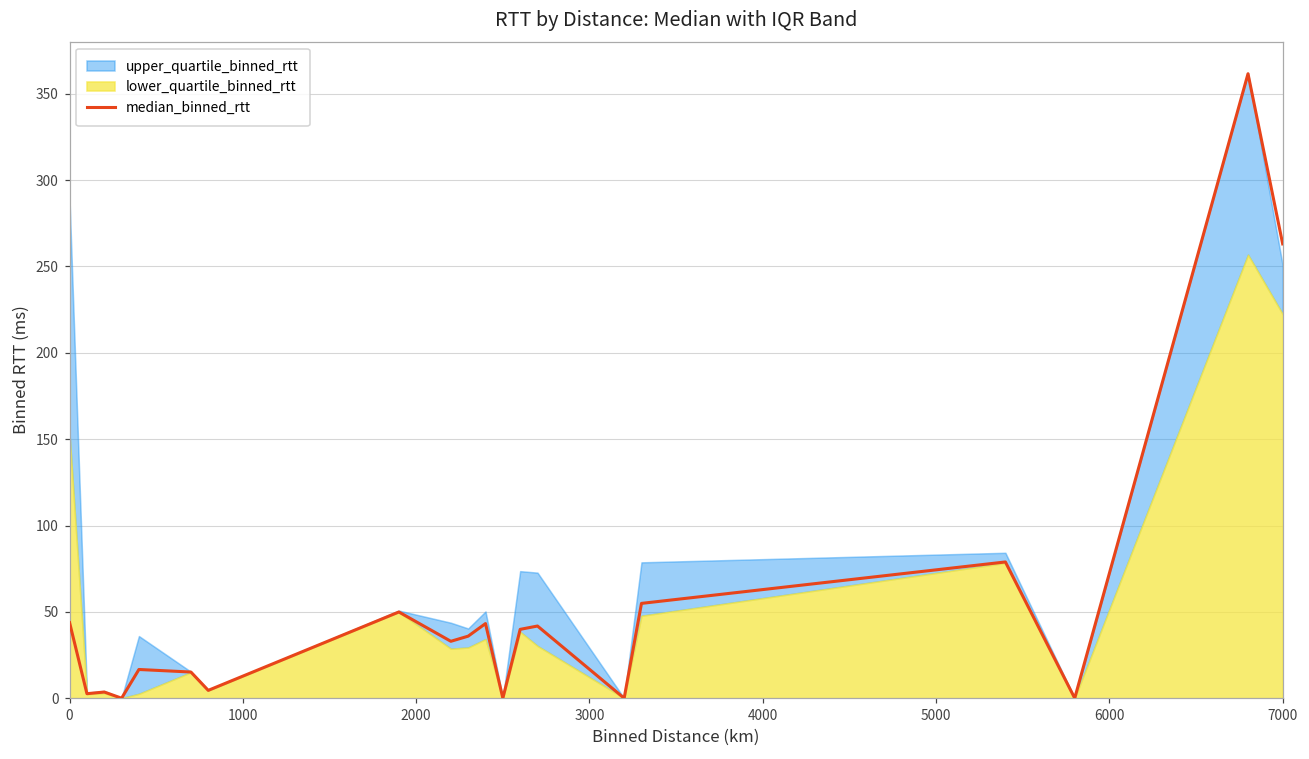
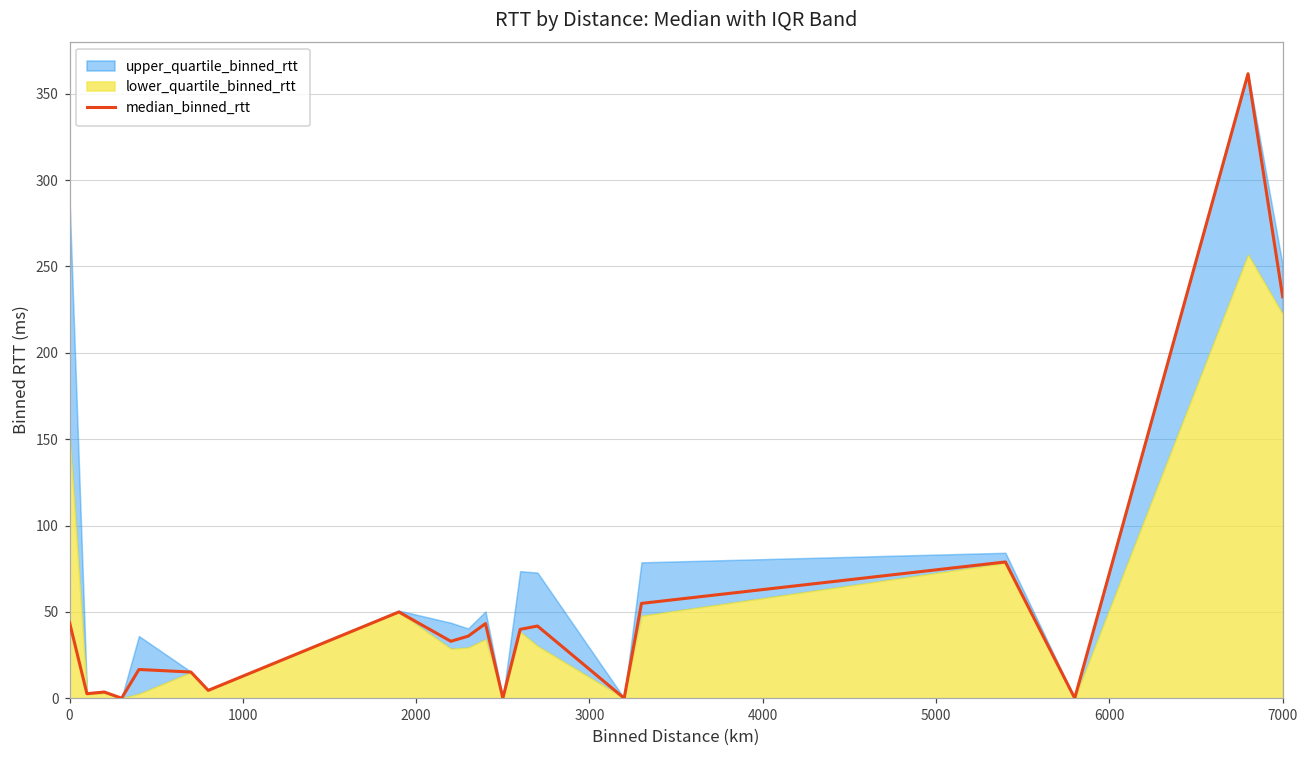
median_binned_rtt, 7000: 263 -> 232
